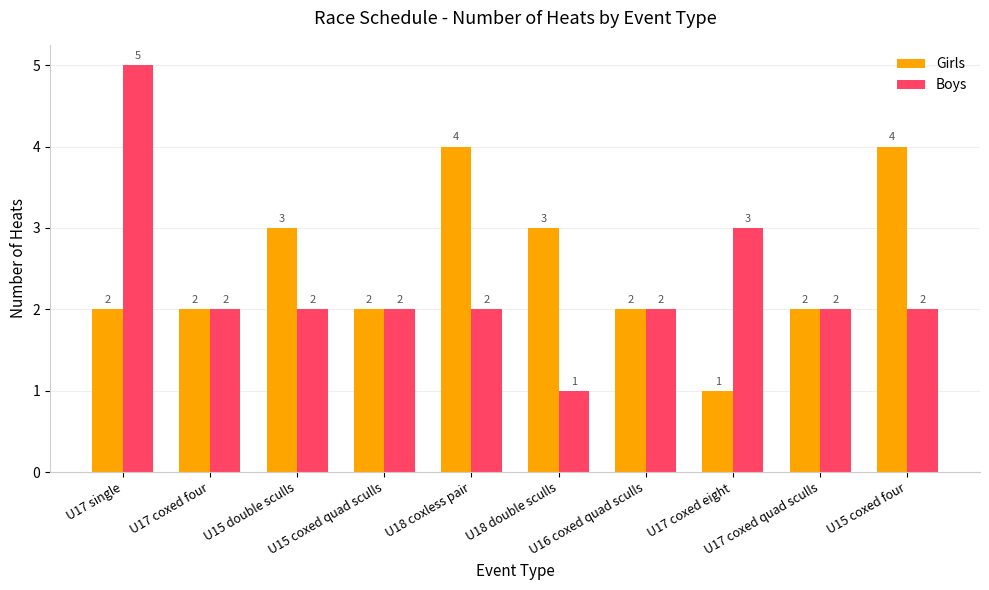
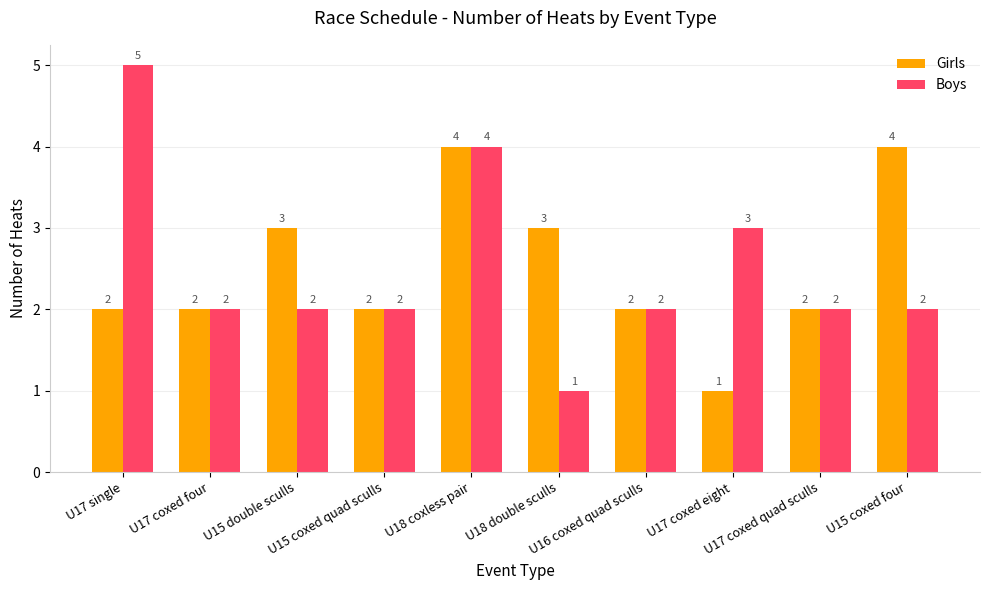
Boys, U18 coxless pair: 2 -> 4
